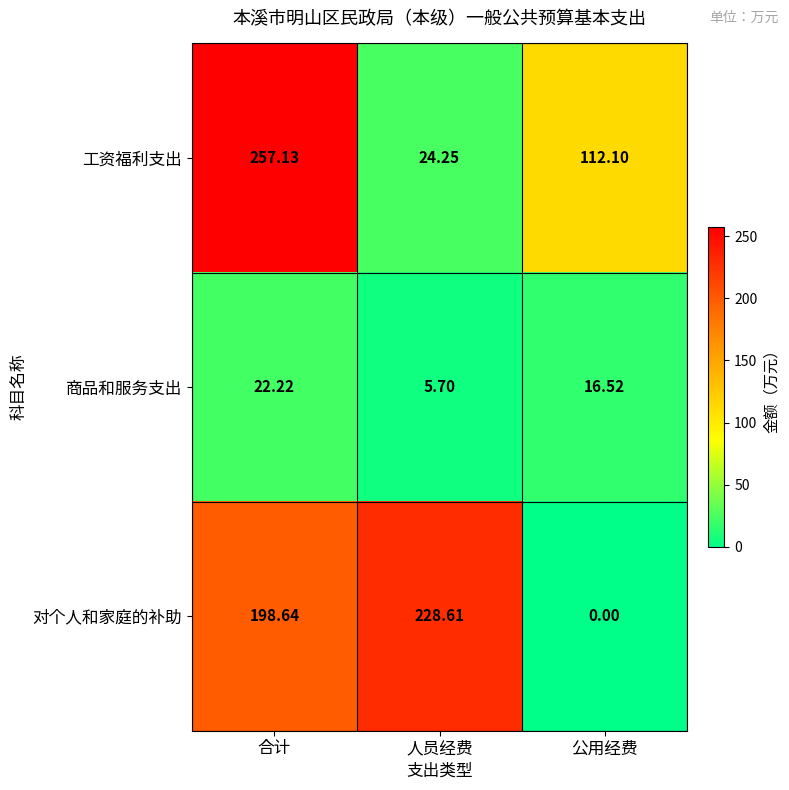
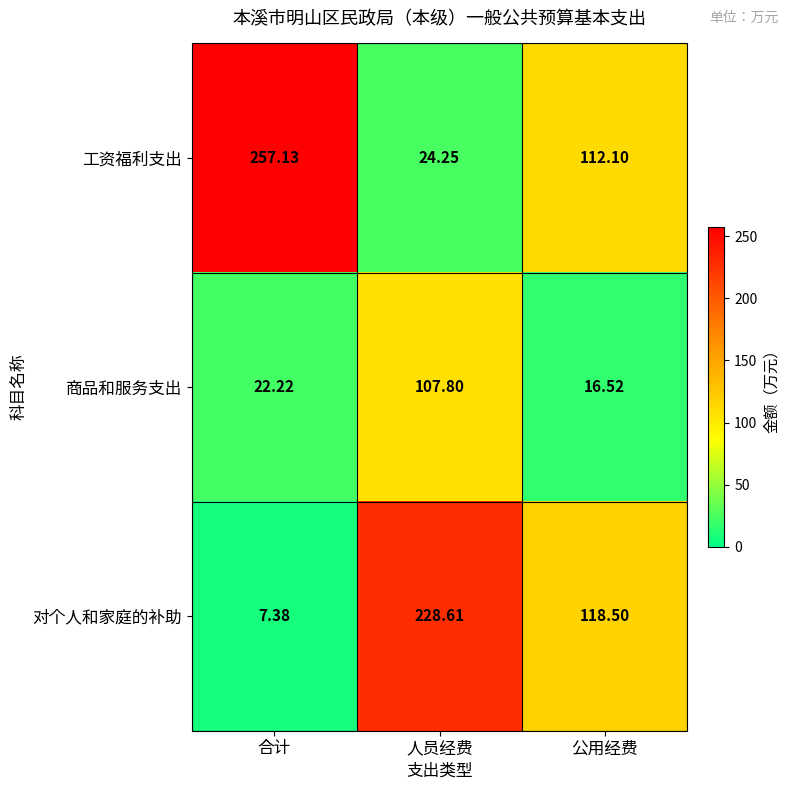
商品和服务支出, 人员经费: 5.70 -> 107.80
对个人和家庭的补助, 合计: 198.64 -> 7.38
对个人和家庭的补助, 公用经费: 0.00 -> 118.50
